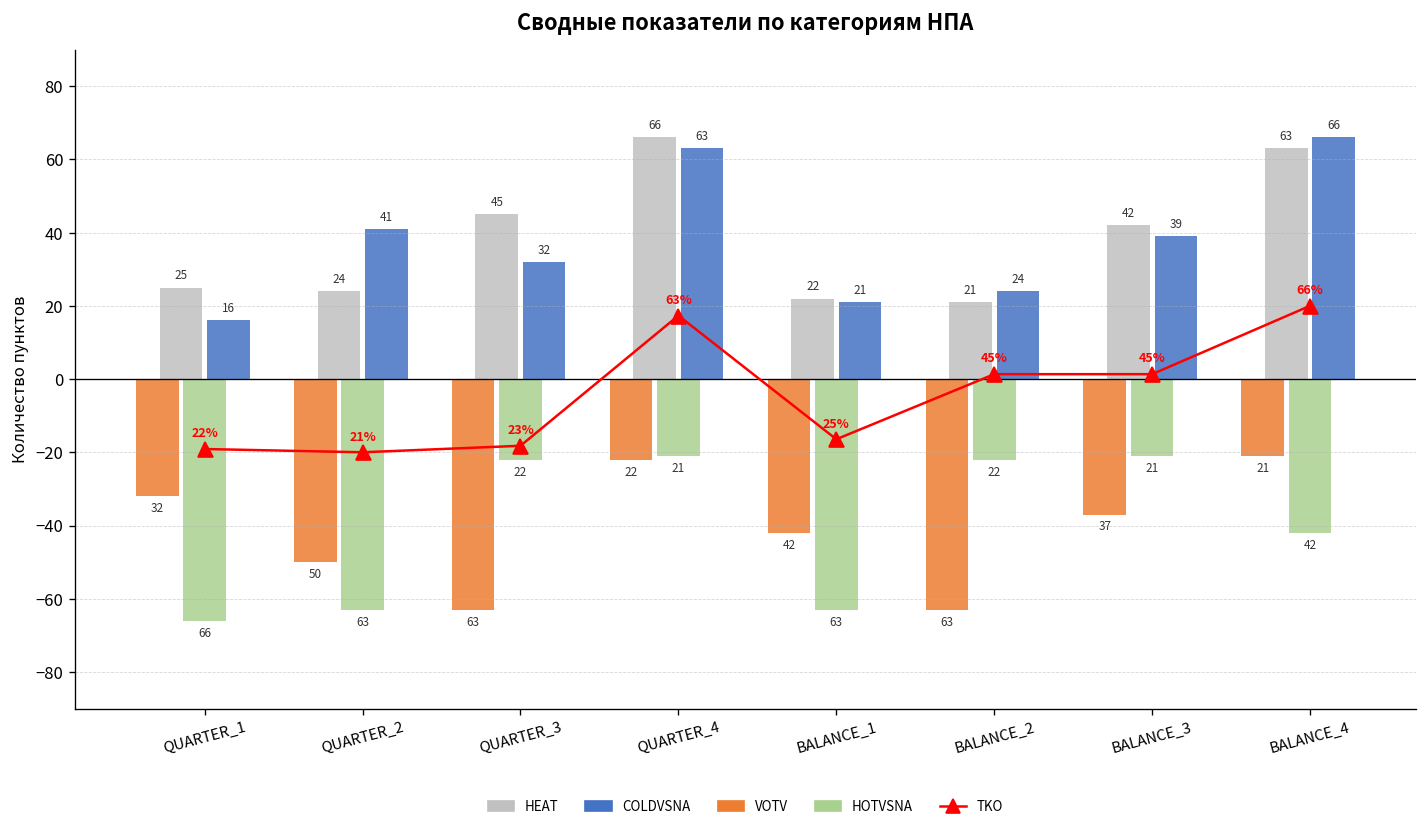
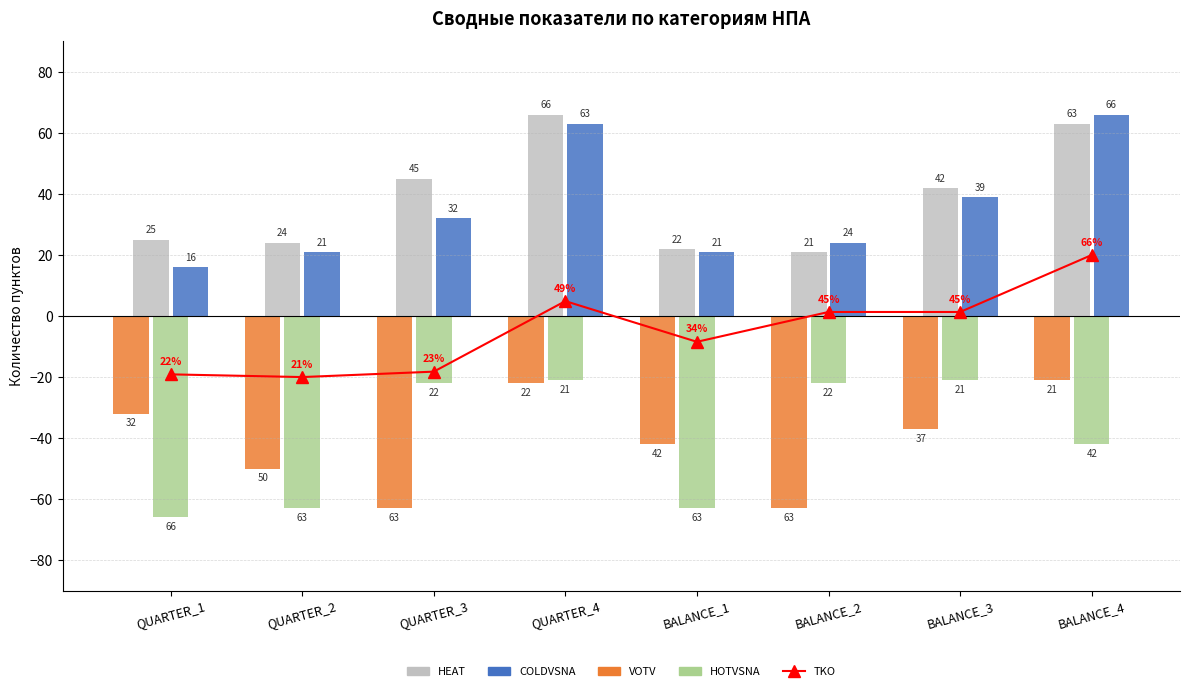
COLDVSNA, QUARTER_2: 41 -> 21
TKO, QUARTER_4: 63% -> 49%
TKO, BALANCE_1: 25% -> 34%
